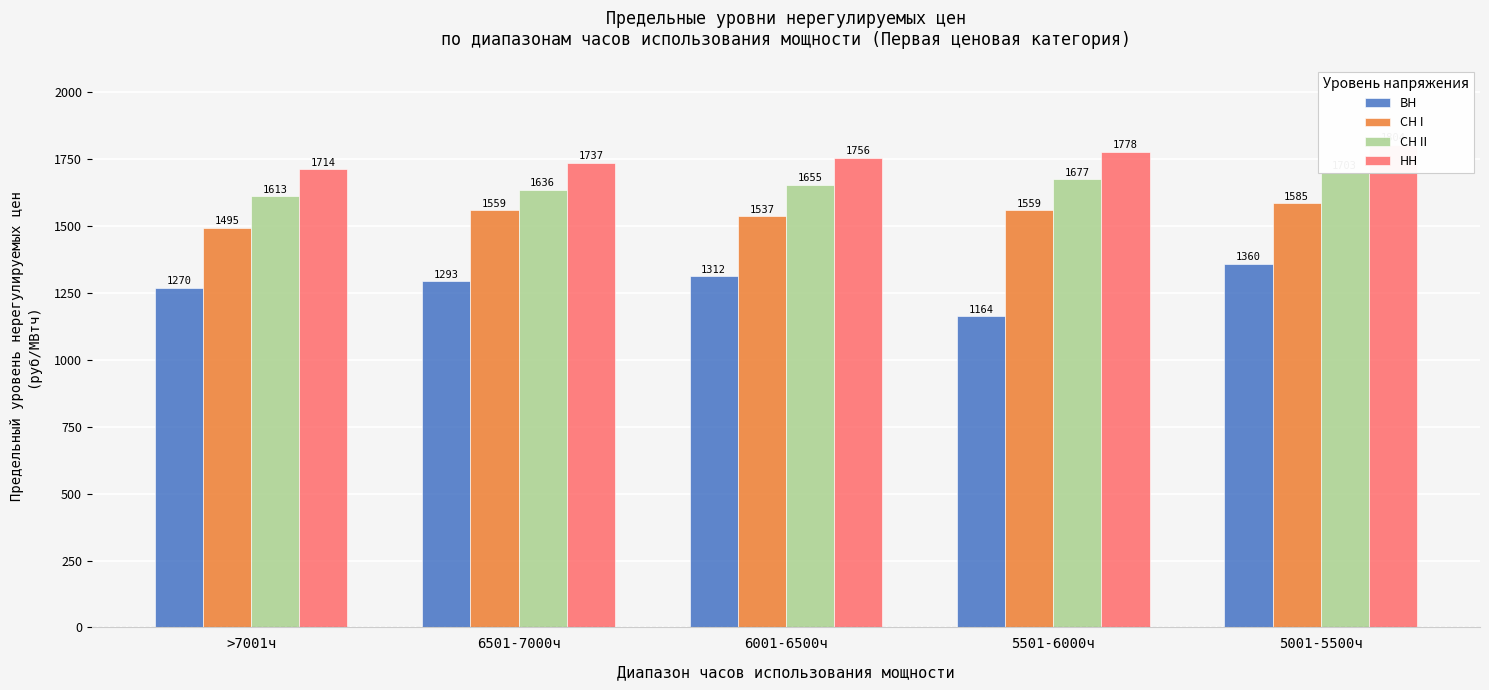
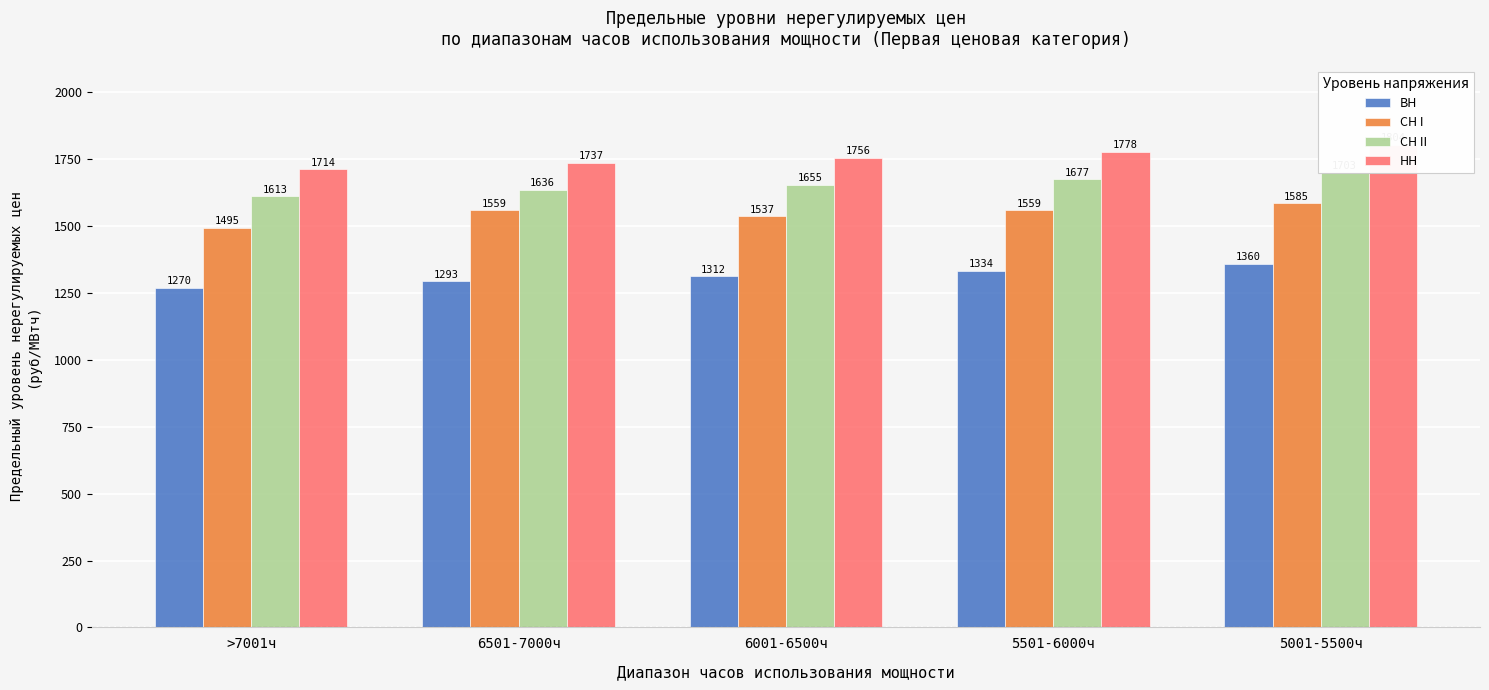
ВН, 5501-6000ч: 1164 -> 1334
